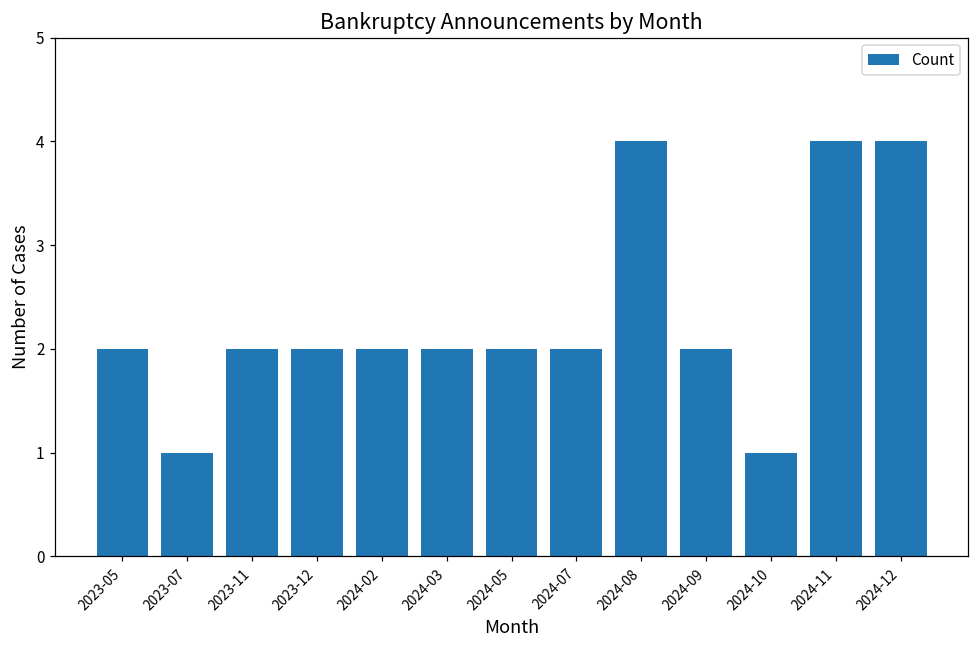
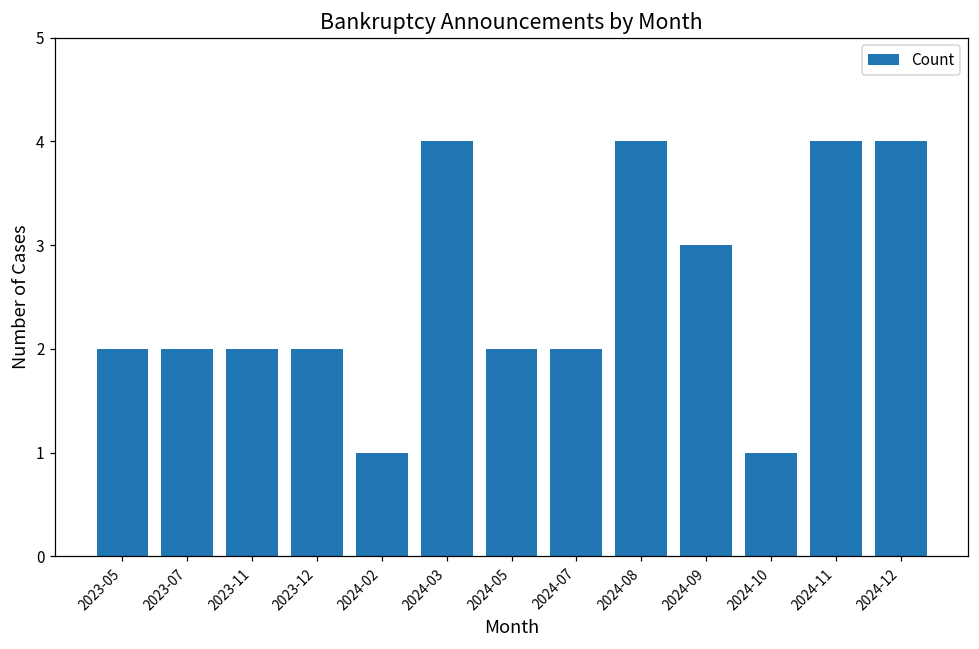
2023-07: 1 -> 2
2024-02: 2 -> 1
2024-03: 2 -> 4
2024-09: 2 -> 3
